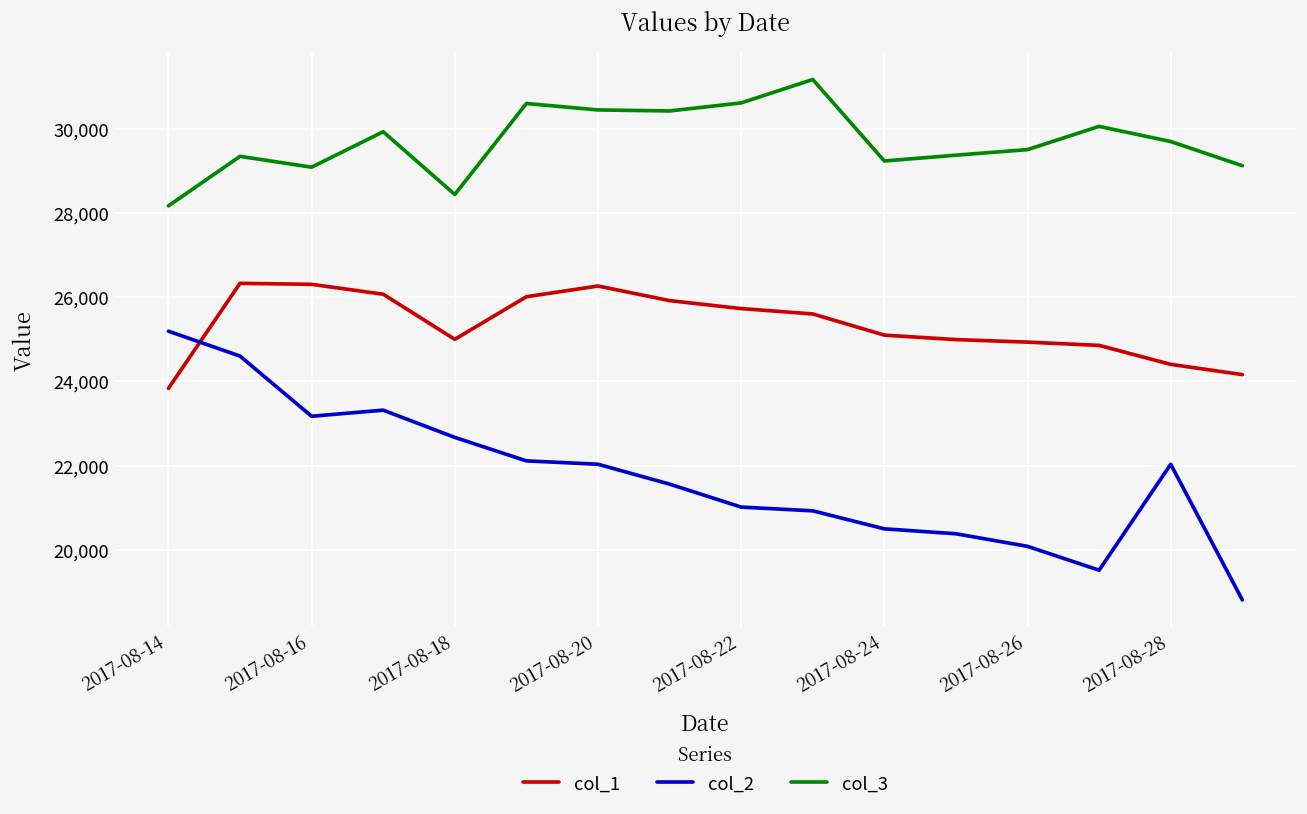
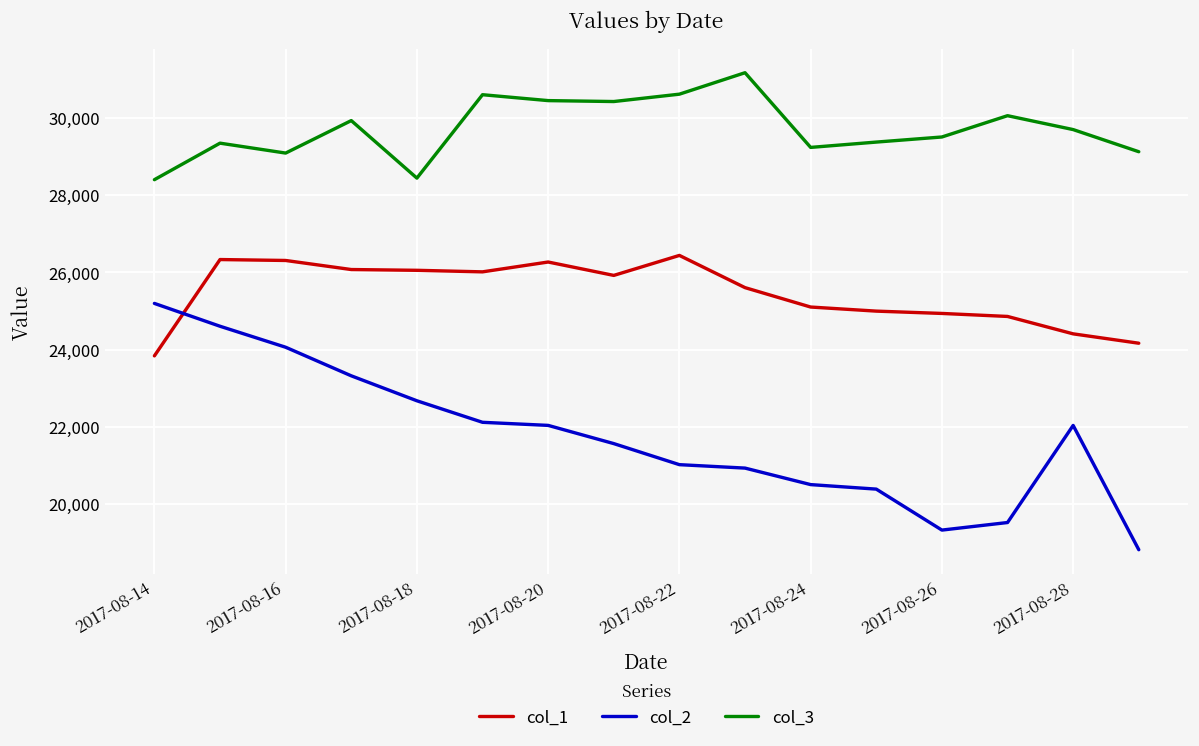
col_3, 2017-08-14: 28,200 -> 28,400
col_2, 2017-08-16: 23,200 -> 24,100
col_1, 2017-08-18: 25,000 -> 26,100
col_1, 2017-08-22: 25,700 -> 26,400
col_2, 2017-08-26: 20,100 -> 19,300
